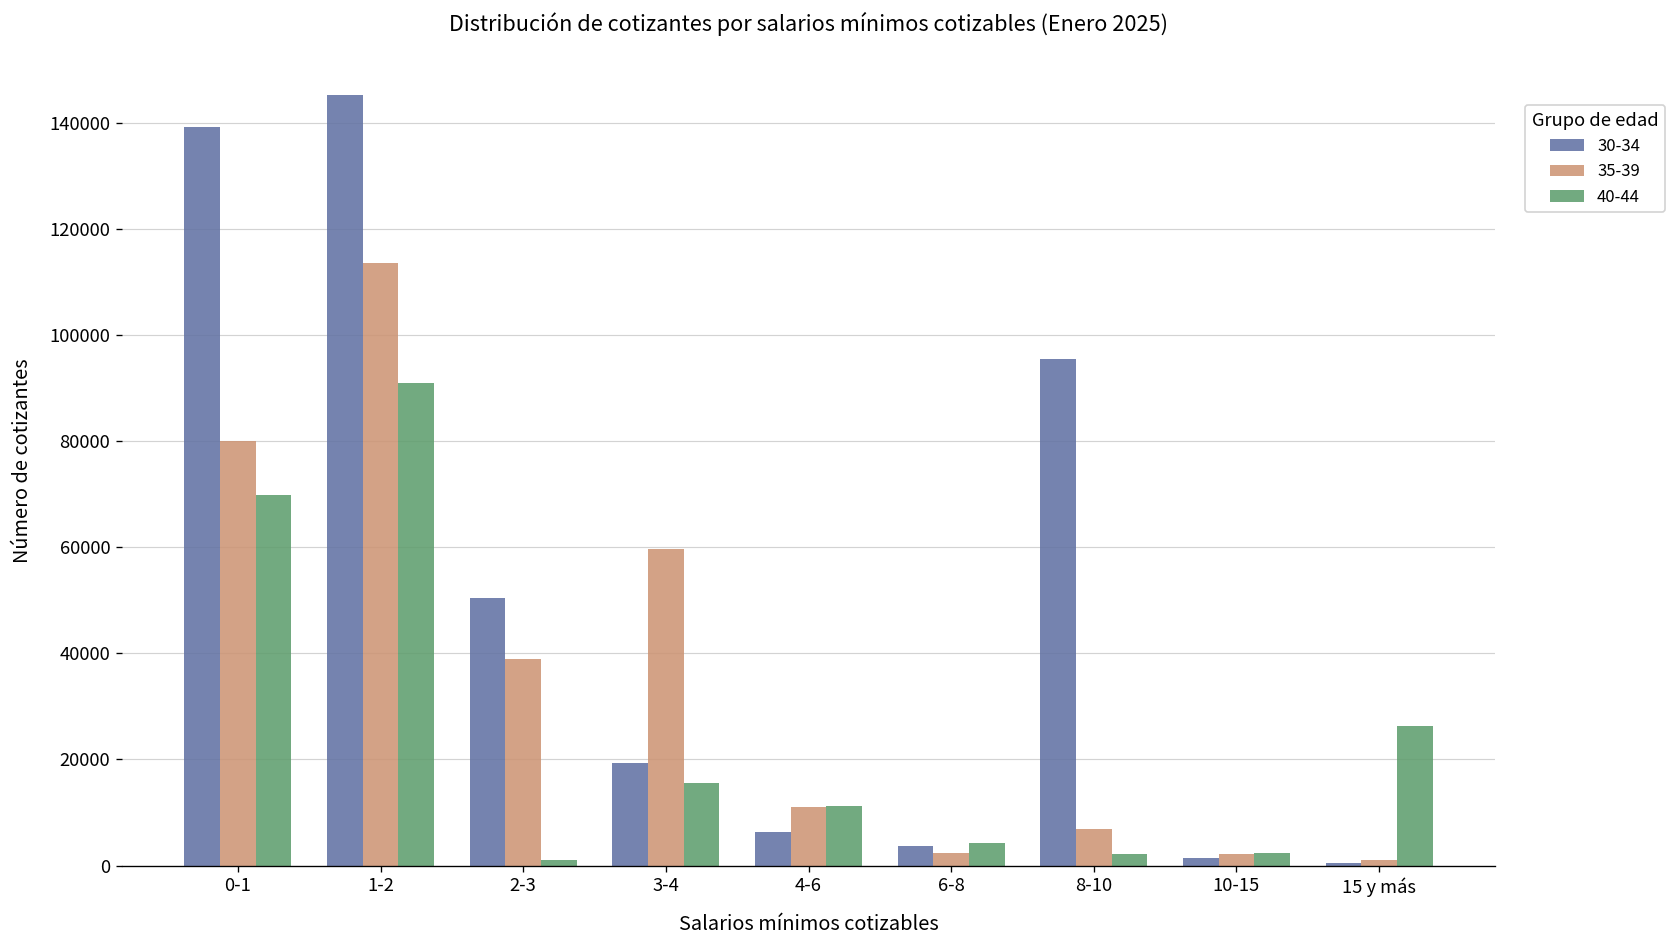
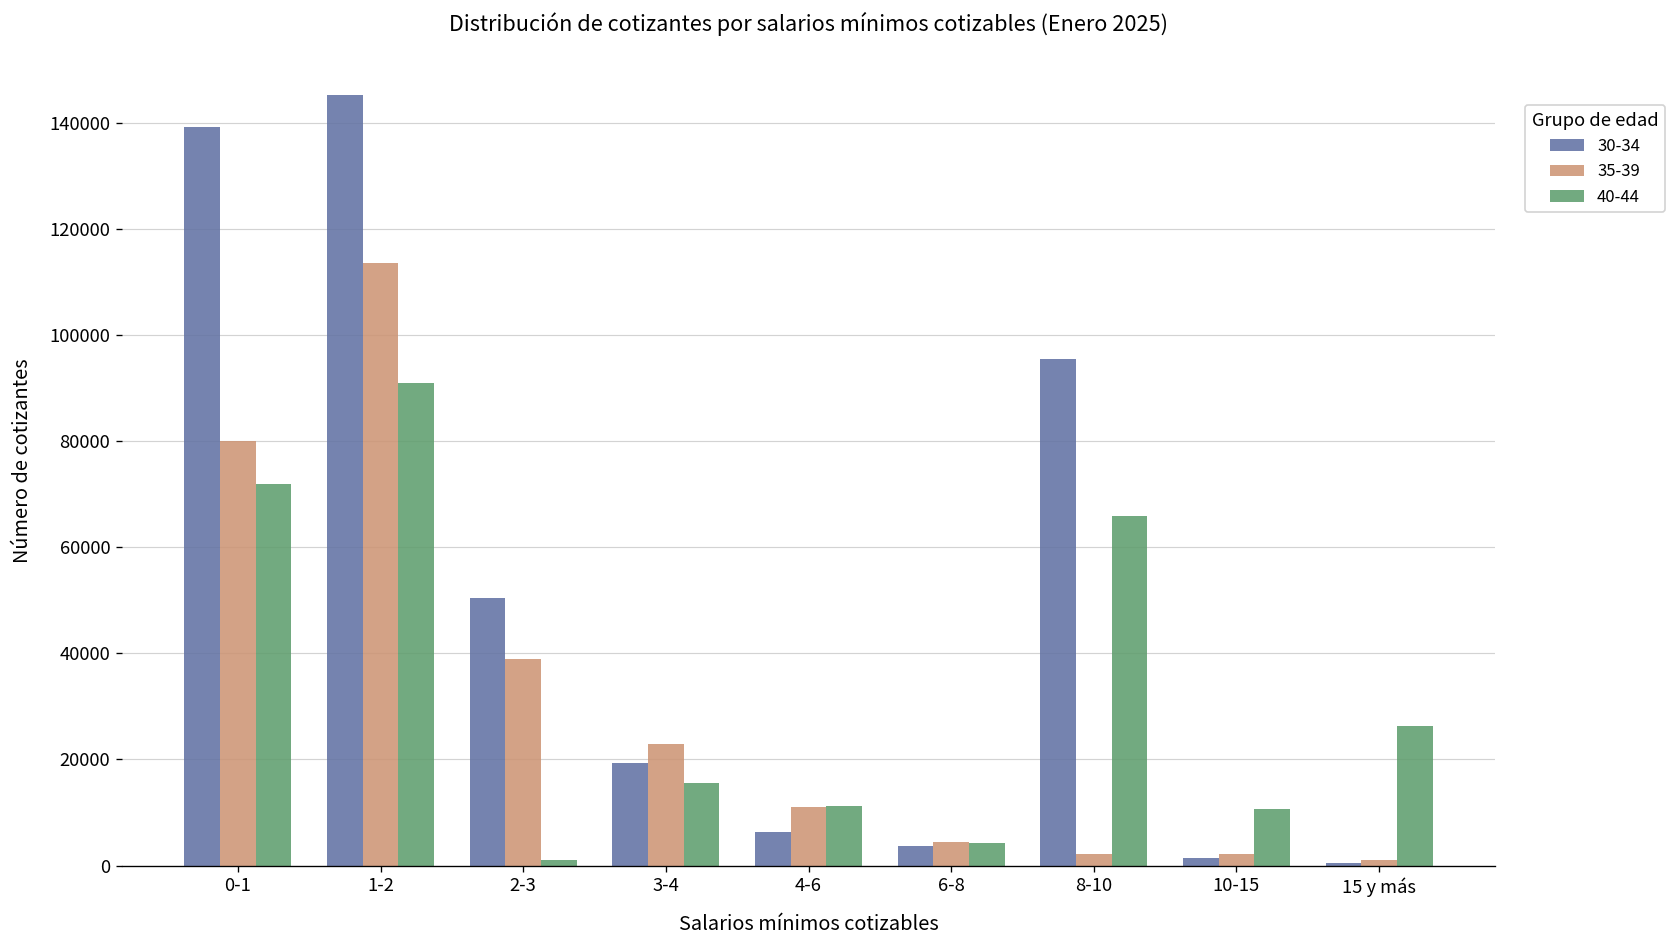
40-44, 0-1: 70000 -> 72000
35-39, 3-4: 60000 -> 23000
35-39, 6-8: 2000 -> 4000
35-39, 8-10: 7000 -> 2000
40-44, 8-10: 2000 -> 66000
40-44, 10-15: 2000 -> 11000
